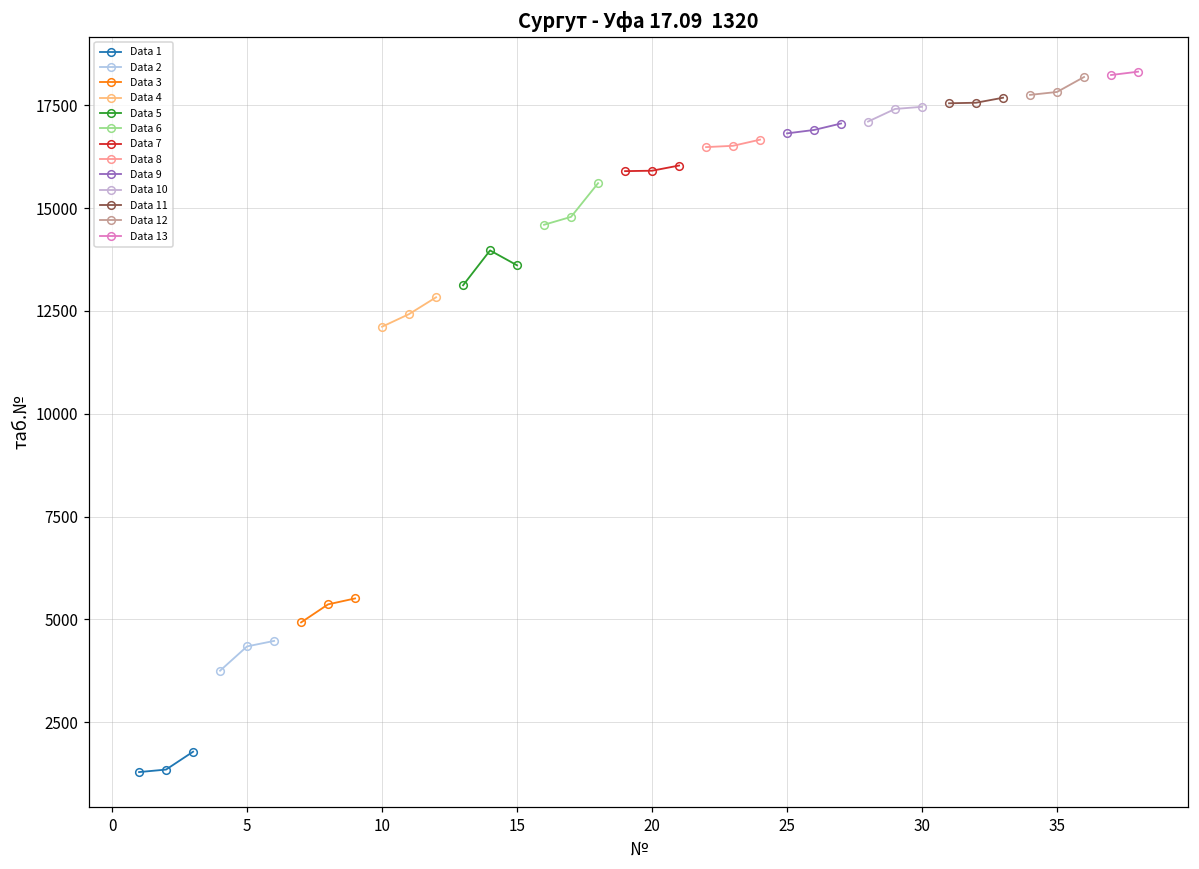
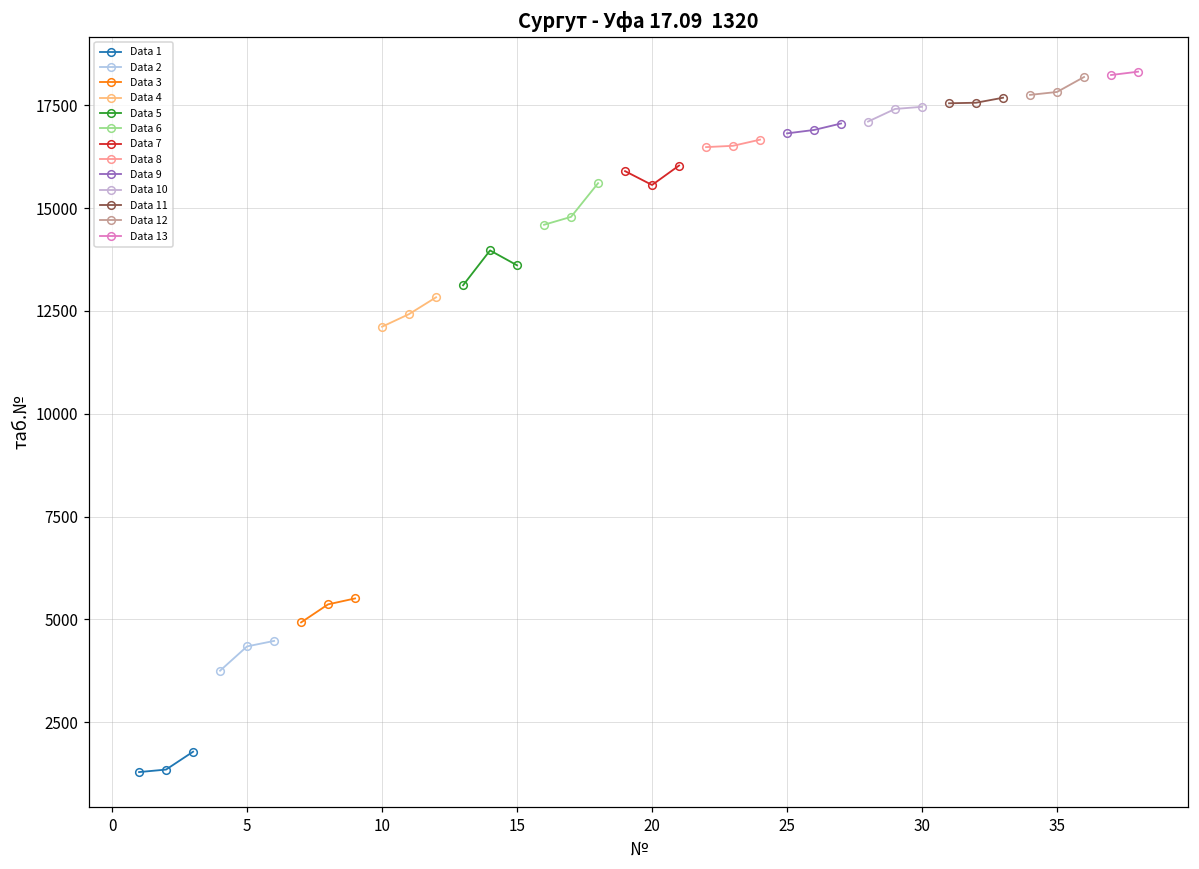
Data 7, 20: 15900 -> 15600
